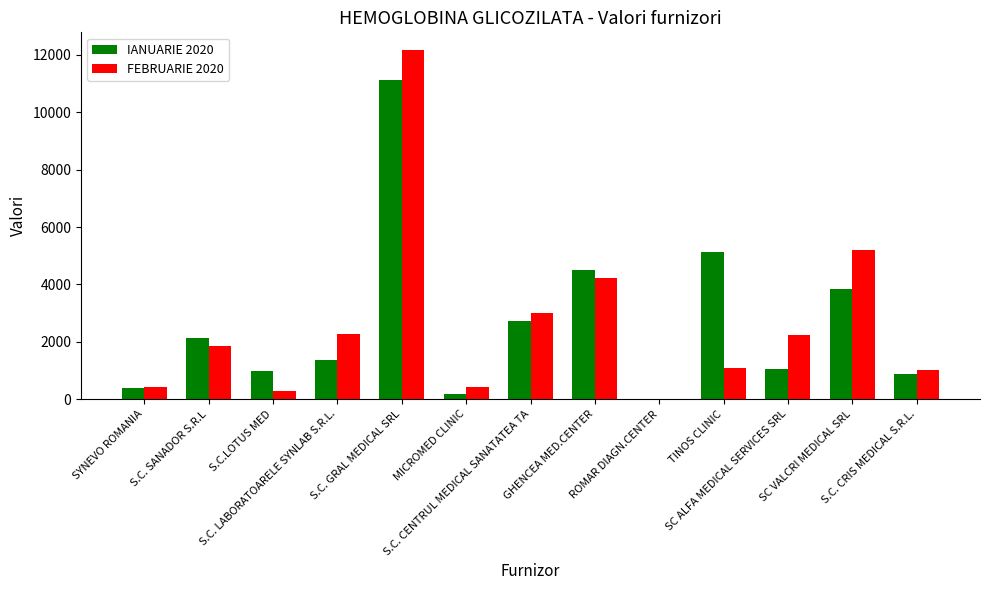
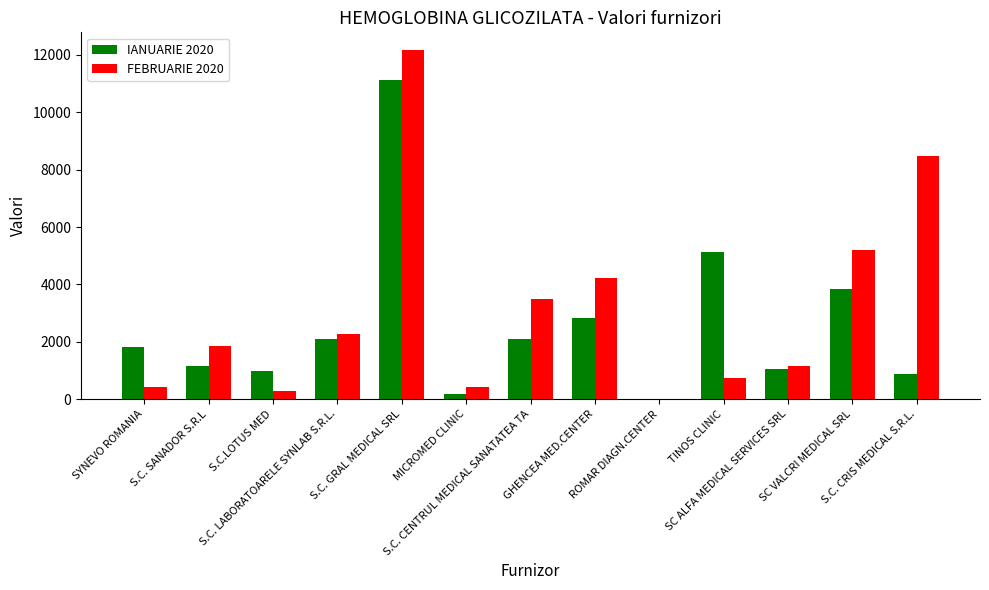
IANUARIE 2020, SYNEVO ROMANIA: 400 -> 1800
IANUARIE 2020, S.C. SANADOR S.R.L: 2100 -> 1200
IANUARIE 2020, S.C. LABORATOARELE SYNLAB S.R.L.: 1400 -> 2100
IANUARIE 2020, S.C. CENTRUL MEDICAL SANATATEA TA: 2700 -> 2100
FEBRUARIE 2020, S.C. CENTRUL MEDICAL SANATATEA TA: 3000 -> 3500
IANUARIE 2020, GHENCEA MED.CENTER: 4500 -> 2800
FEBRUARIE 2020, TINOS CLINIC: 1100 -> 700
FEBRUARIE 2020, SC ALFA MEDICAL SERVICES SRL: 2300 -> 1100
FEBRUARIE 2020, S.C. CRIS MEDICAL S.R.L.: 1000 -> 8500
